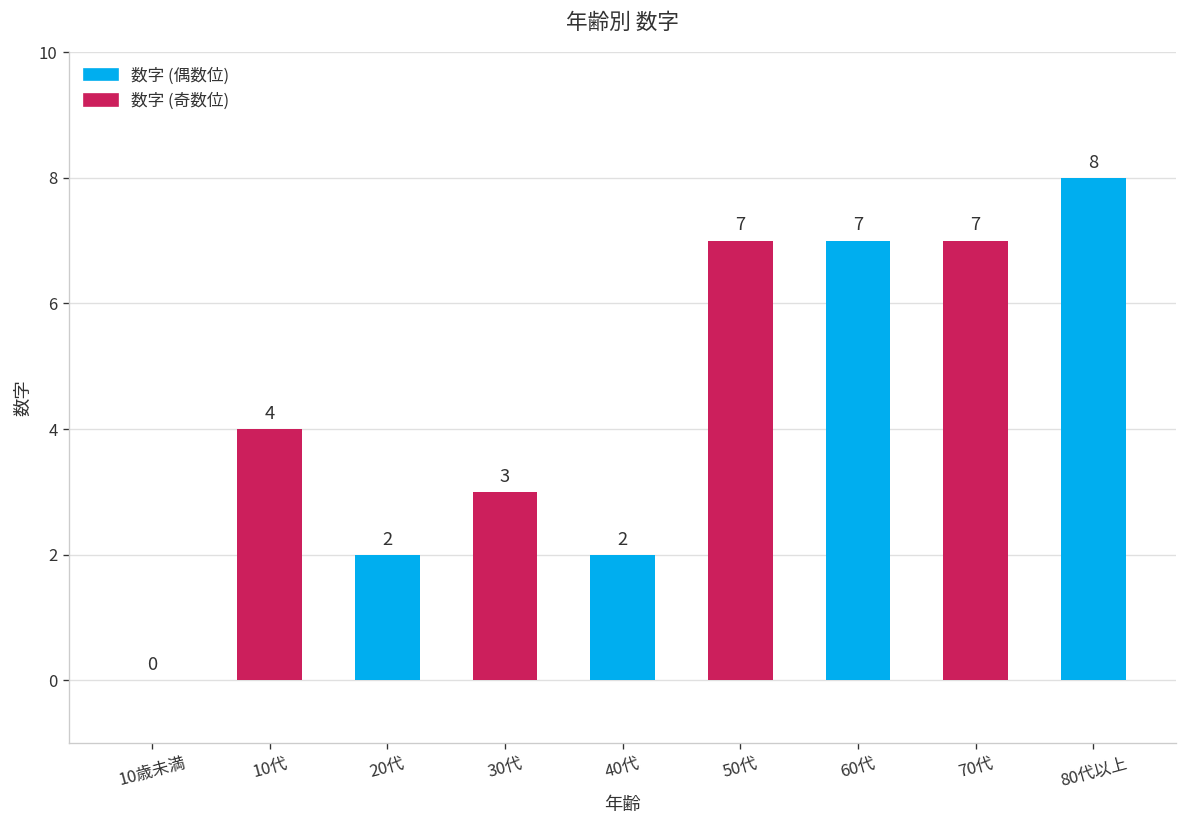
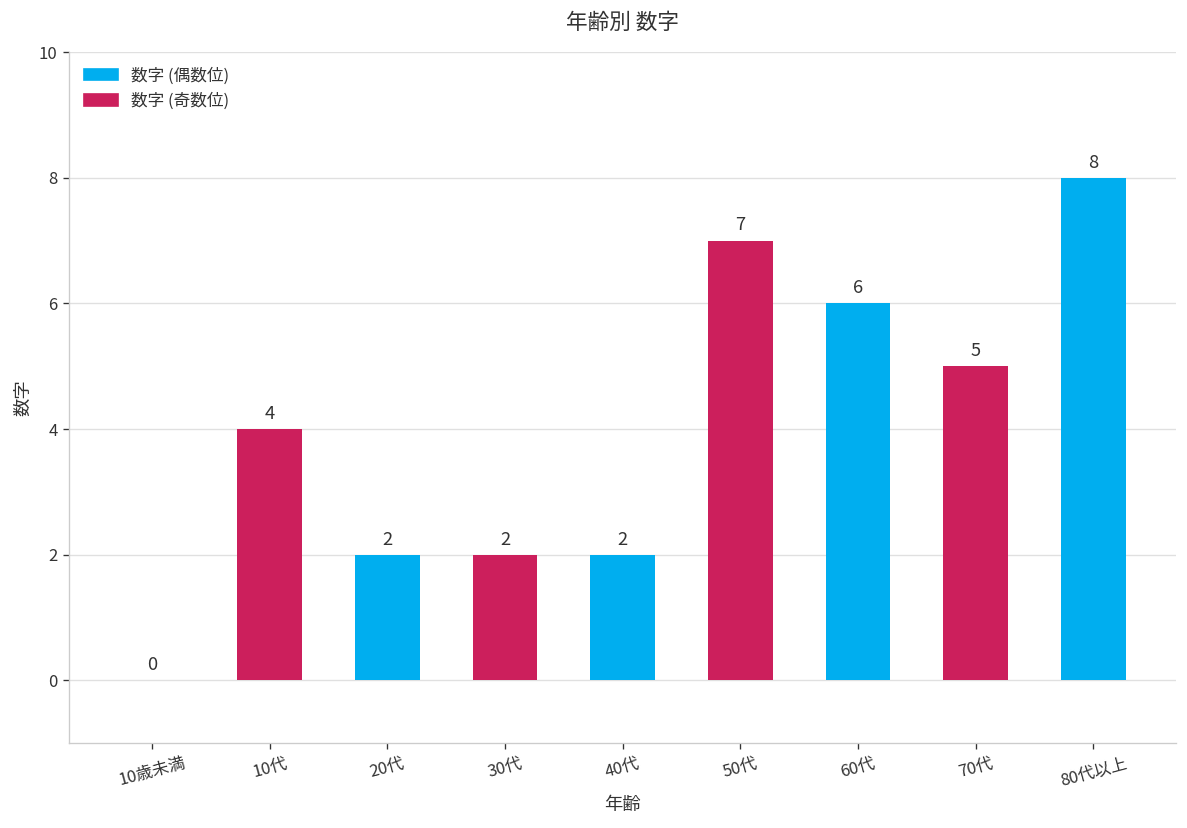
30代: 3 -> 2
60代: 7 -> 6
70代: 7 -> 5
